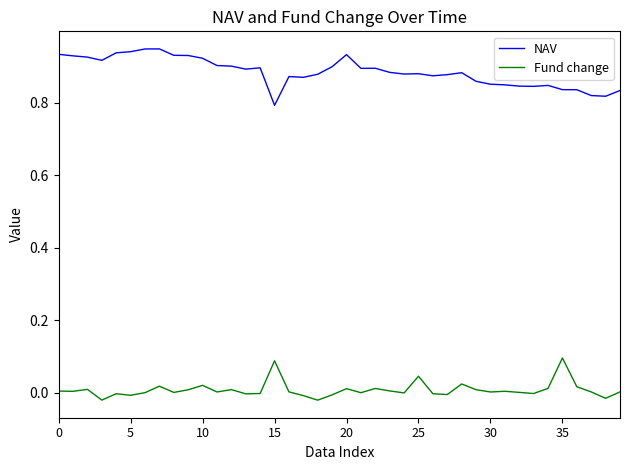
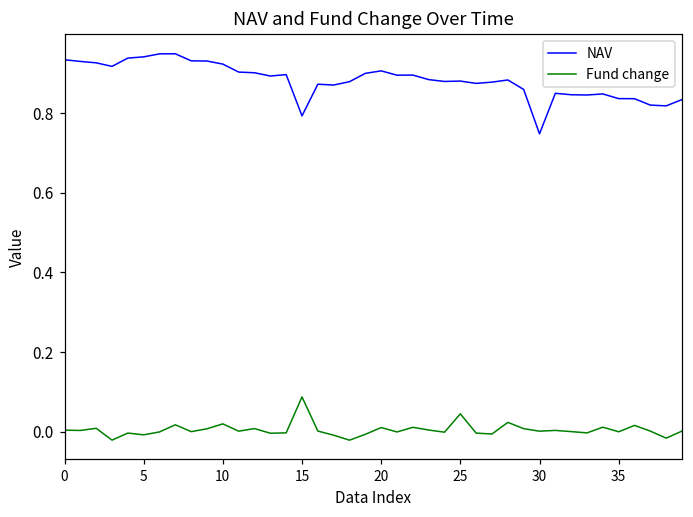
NAV, 20: 0.93 -> 0.91
NAV, 30: 0.85 -> 0.75
Fund change, 35: 0.10 -> 0.00
